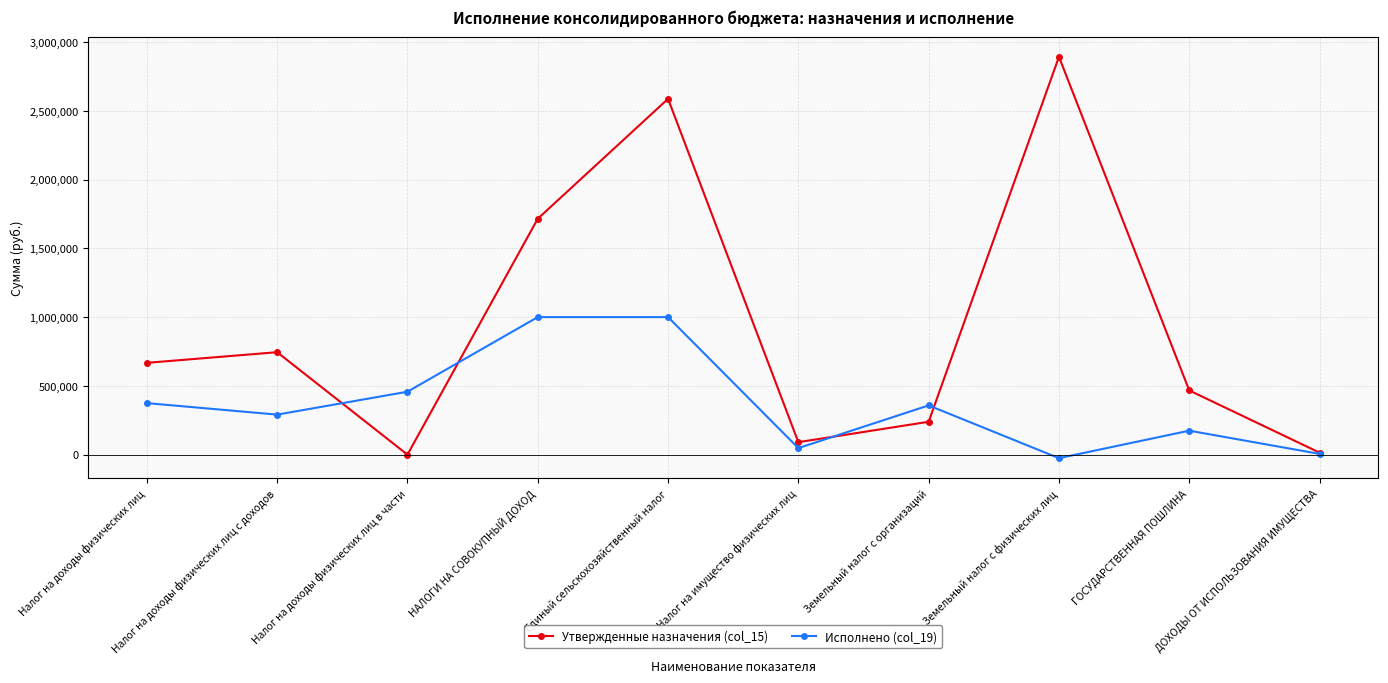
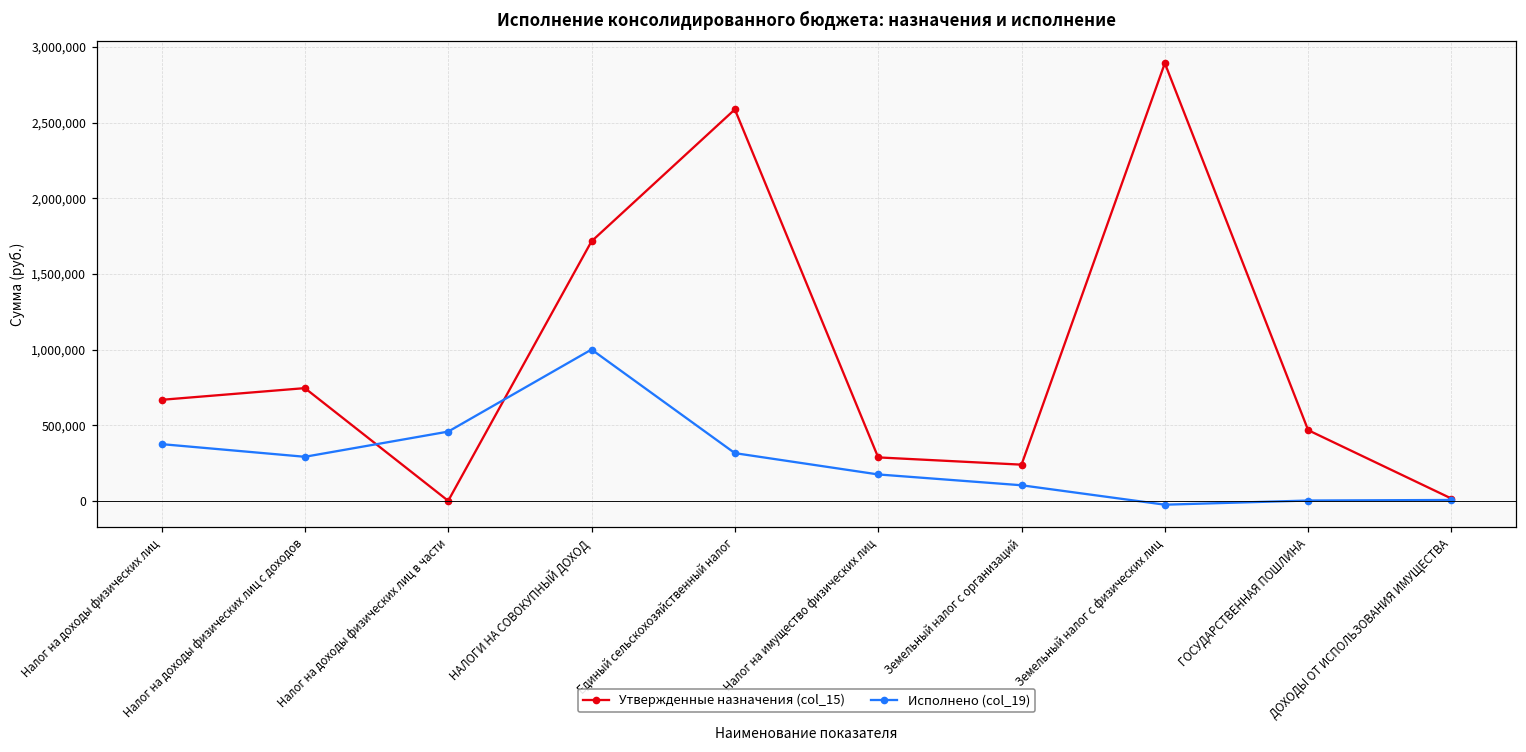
Исполнено (col_19), Единый сельскохозяйственный налог: 1,000,000 -> 320,000
Утвержденные назначения (col_15), Налог на имущество физических лиц: 90,000 -> 290,000
Исполнено (col_19), Налог на имущество физических лиц: 50,000 -> 170,000
Исполнено (col_19), Земельный налог с организаций: 360,000 -> 100,000
Исполнено (col_19), ГОСУДАРСТВЕННАЯ ПОШЛИНА: 170,000 -> 0
